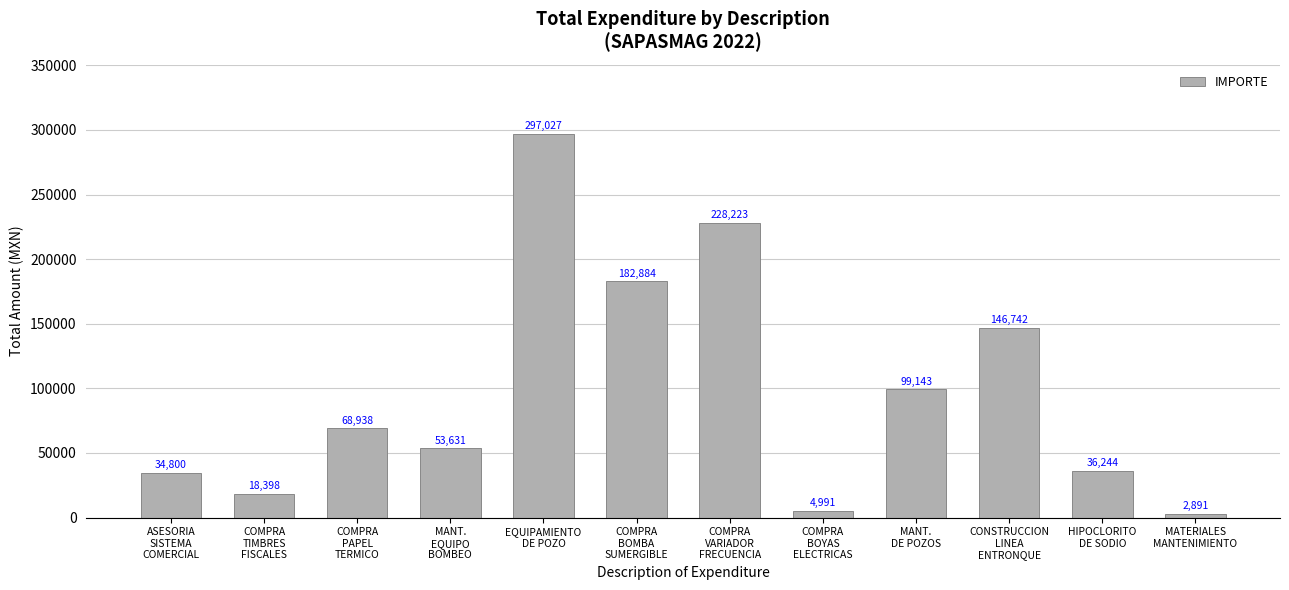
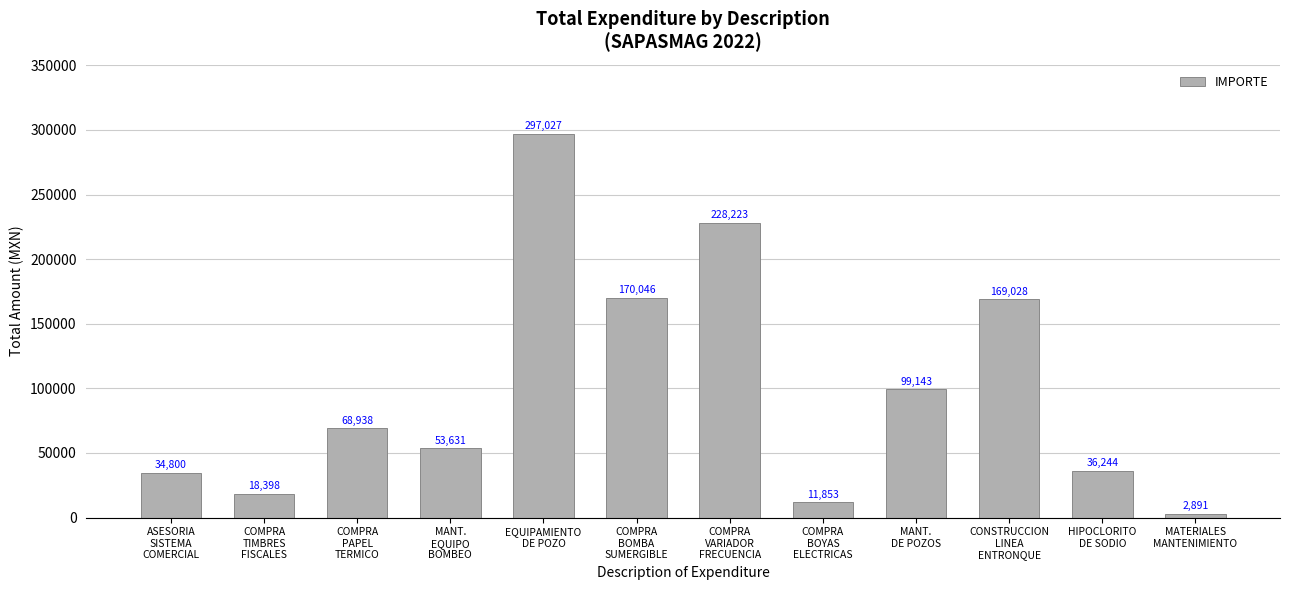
COMPRA BOMBA SUMERGIBLE: 182,884 -> 170,046
COMPRA BOYAS ELECTRICAS: 4,991 -> 11,853
CONSTRUCCION LINEA ENTRONQUE: 146,742 -> 169,028
